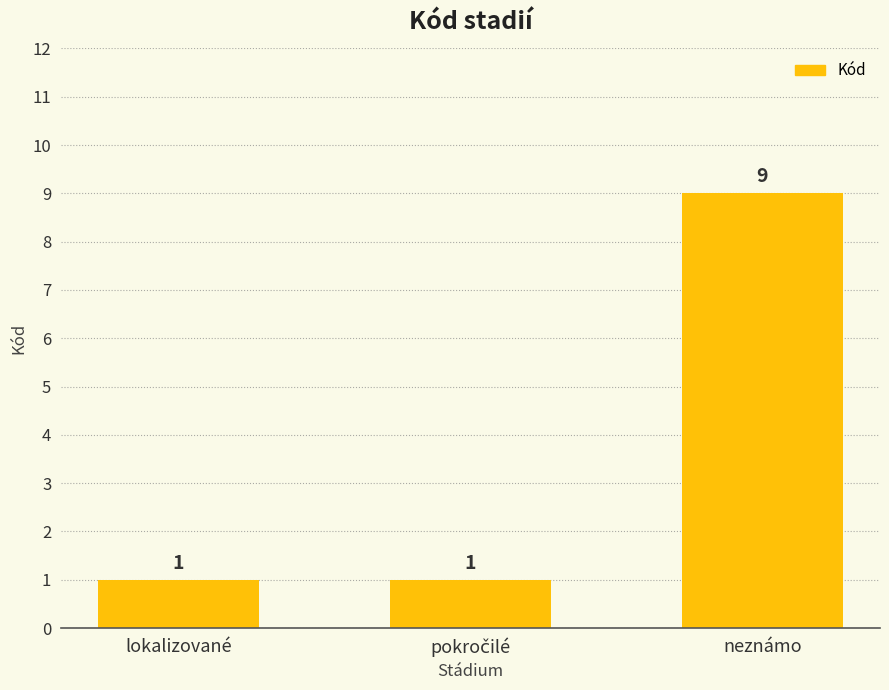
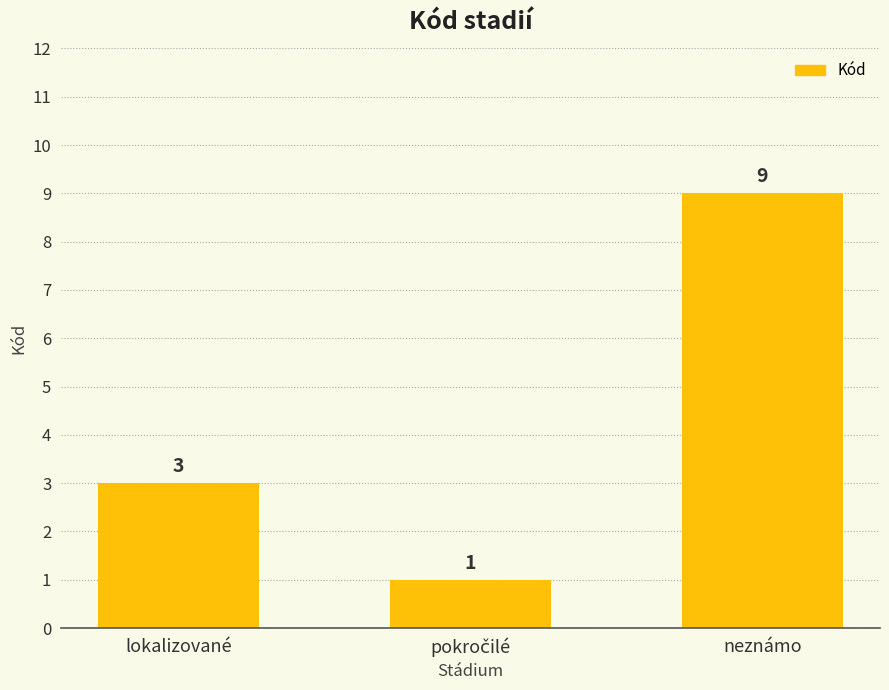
lokalizované: 1 -> 3
